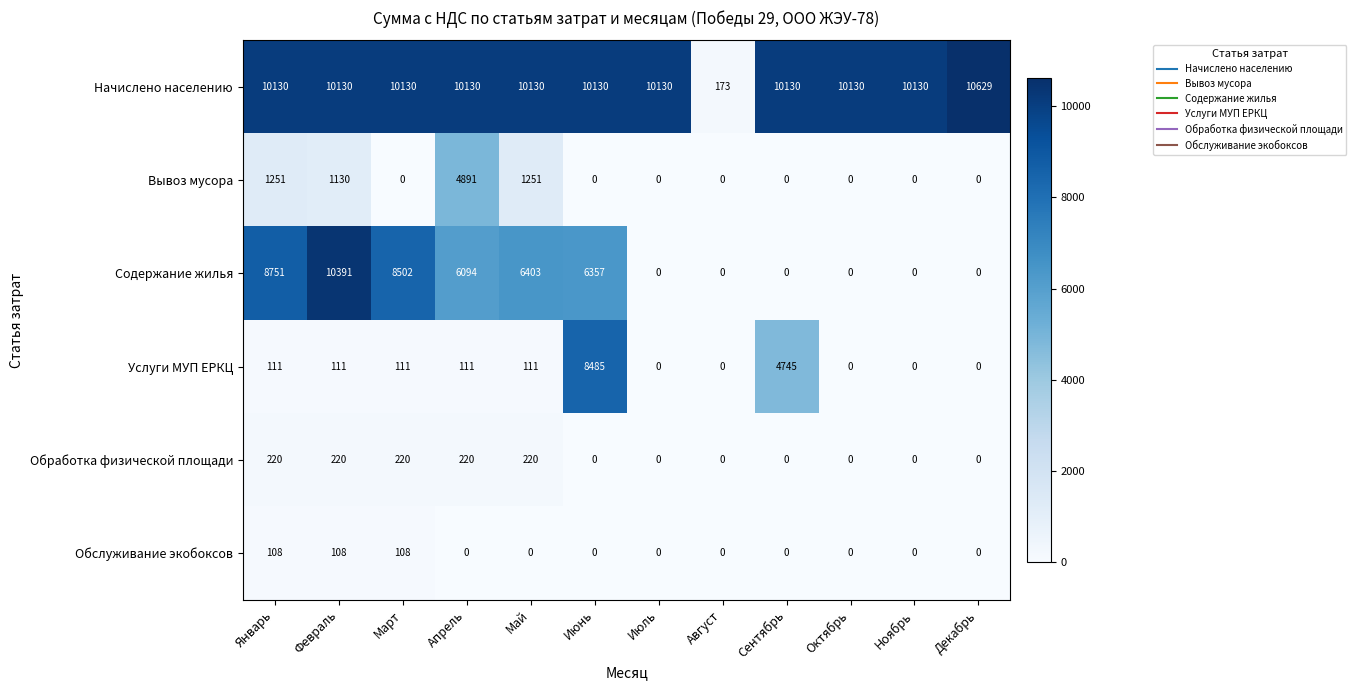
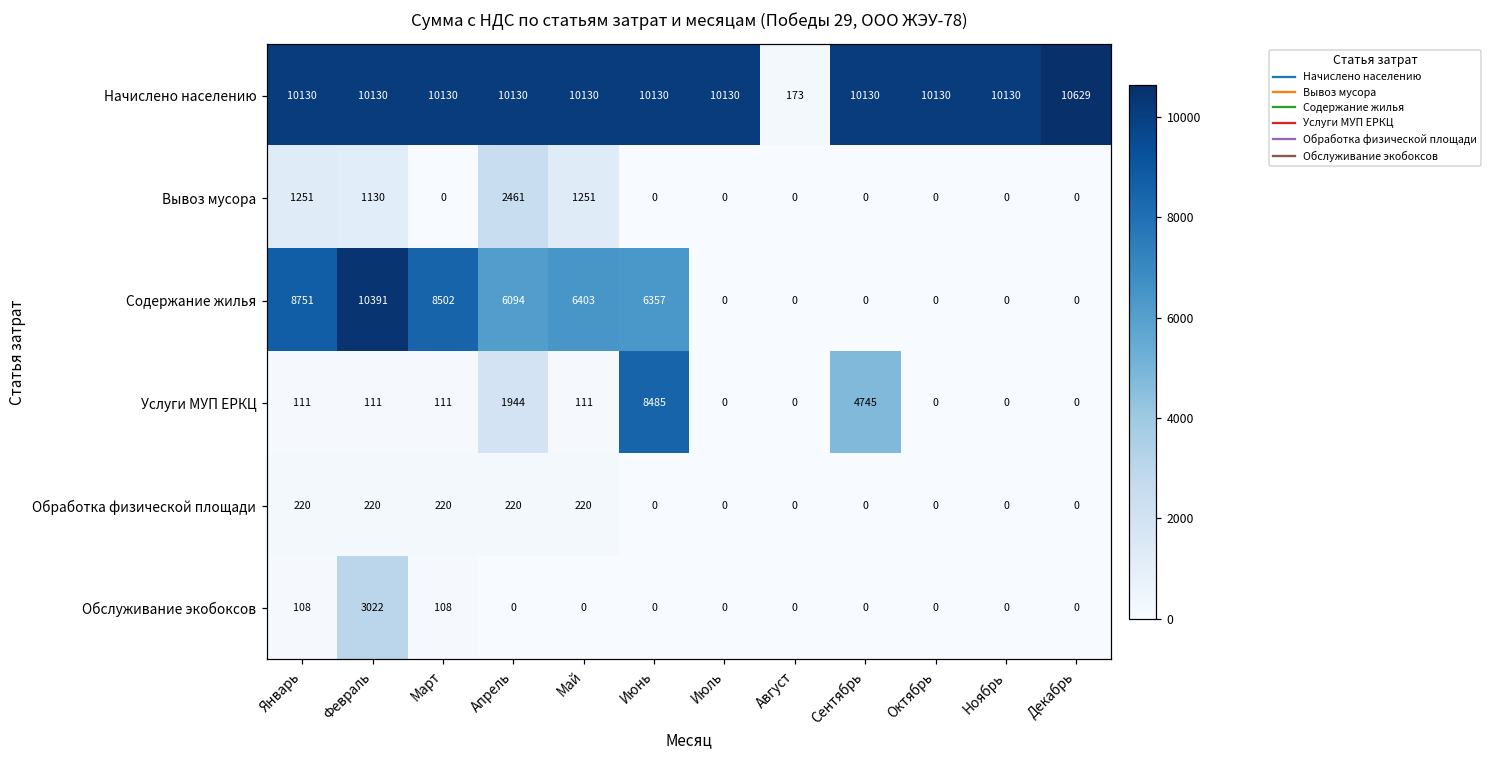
Вывоз мусора, Апрель: 4891 -> 2461
Услуги МУП ЕРКЦ, Апрель: 111 -> 1944
Обслуживание экобоксов, Февраль: 108 -> 3022
